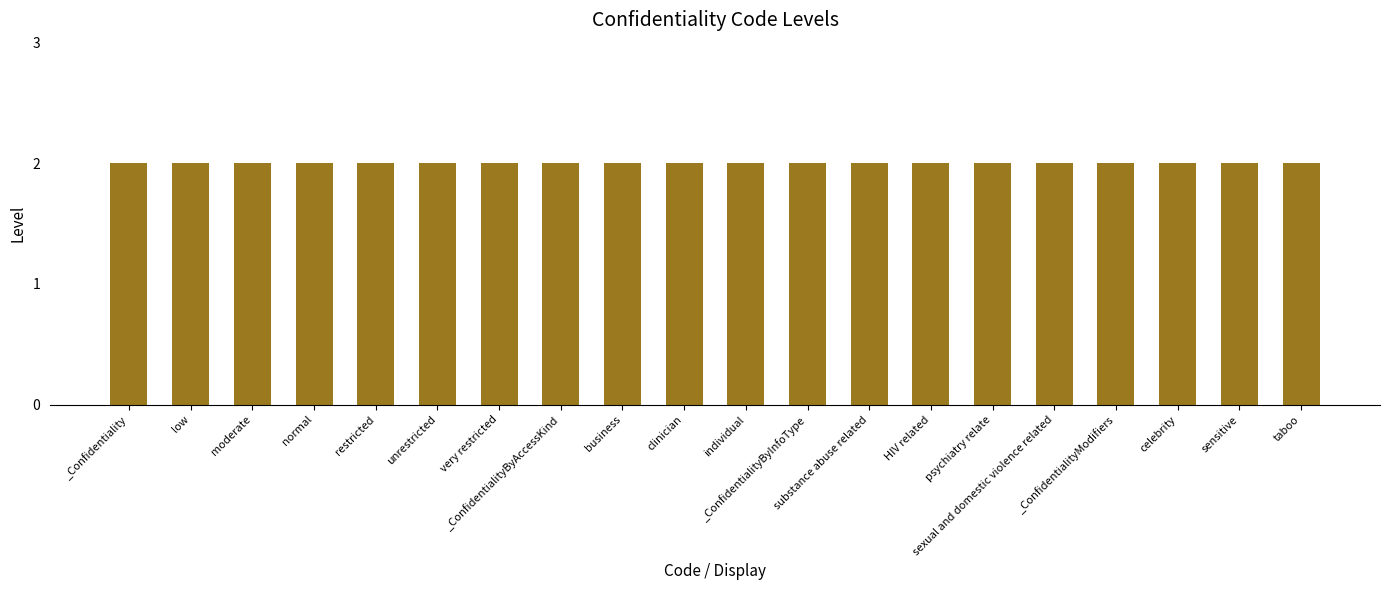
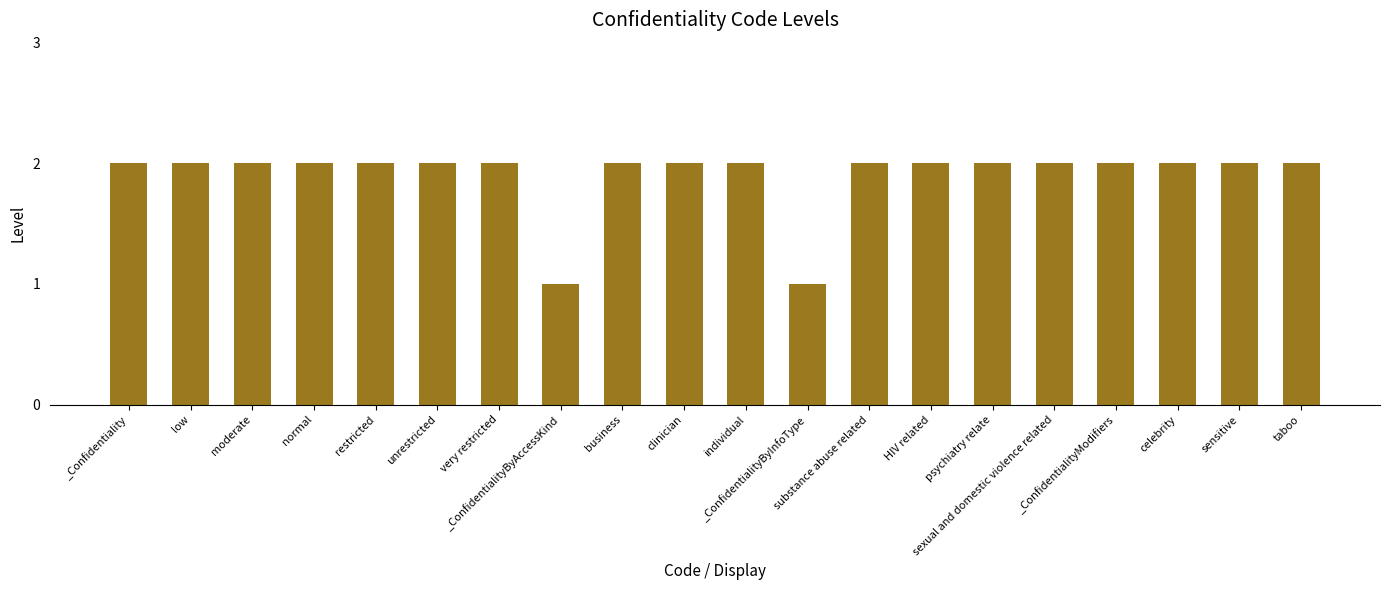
_ConfidentialityByAccessKind: 2 -> 1
_ConfidentialityByInfoType: 2 -> 1
